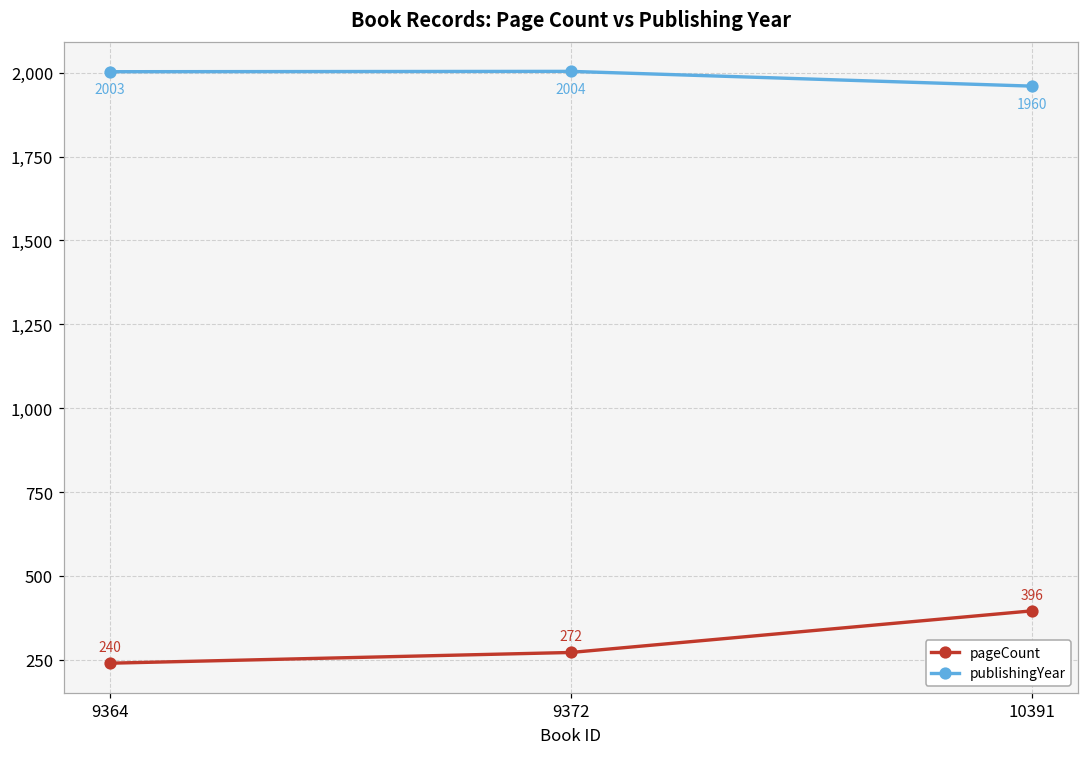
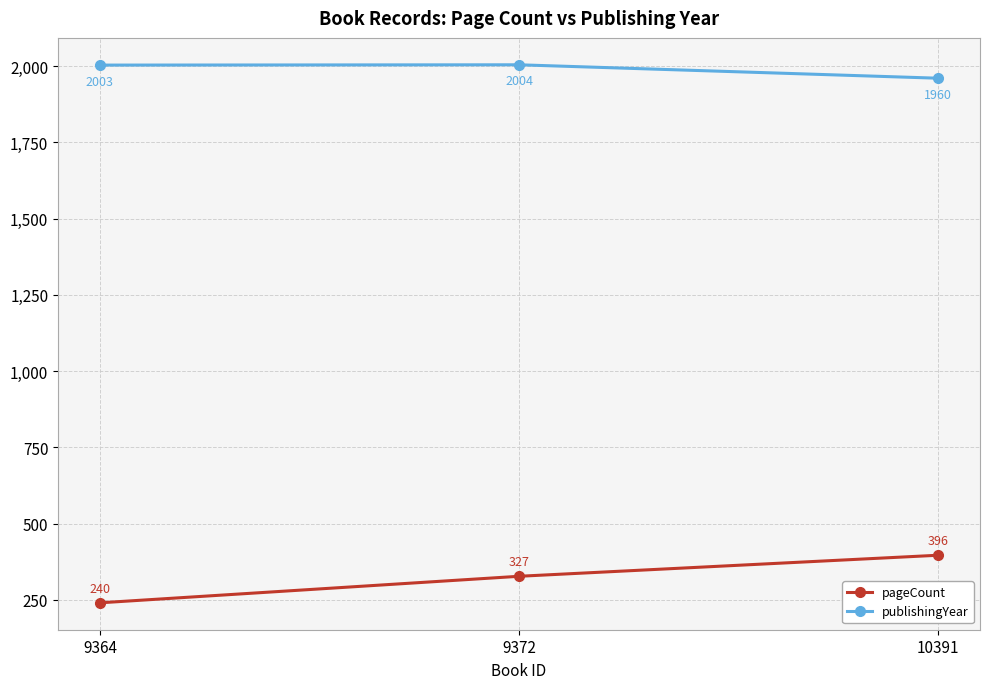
pageCount, 9372: 272 -> 327
